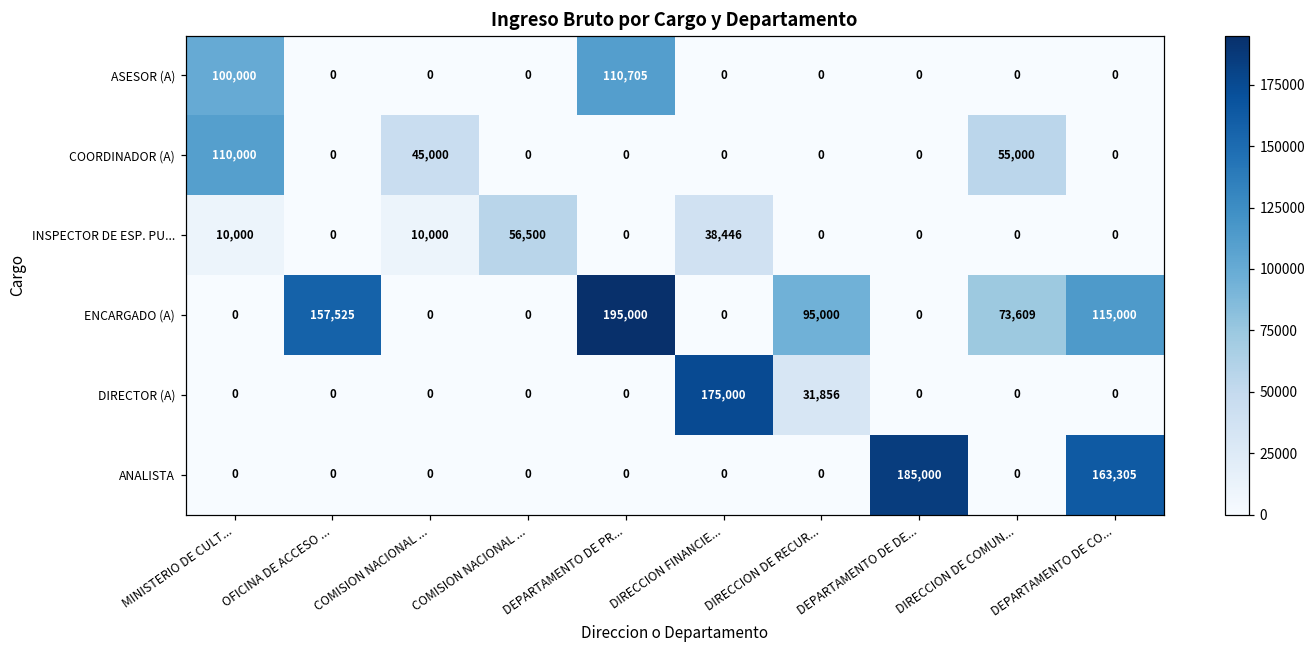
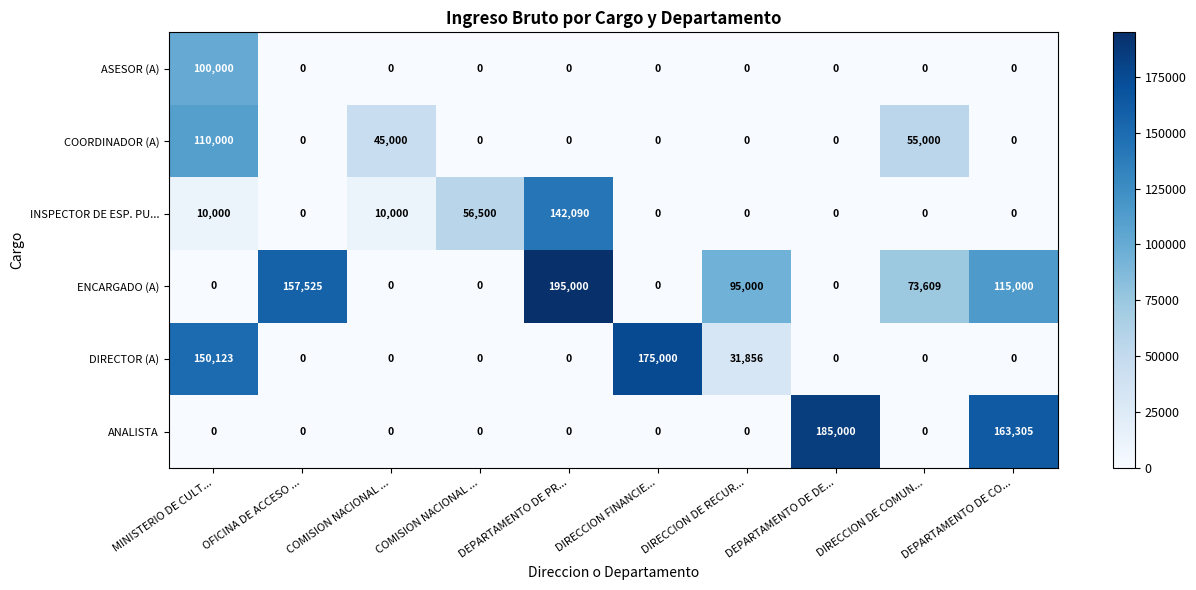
ASESOR (A), DEPARTAMENTO DE PR...: 110,705 -> 0
INSPECTOR DE ESP. PU..., DEPARTAMENTO DE PR...: 0 -> 142,090
INSPECTOR DE ESP. PU..., DIRECCION FINANCIE...: 38,446 -> 0
DIRECTOR (A), MINISTERIO DE CULT...: 0 -> 150,123
